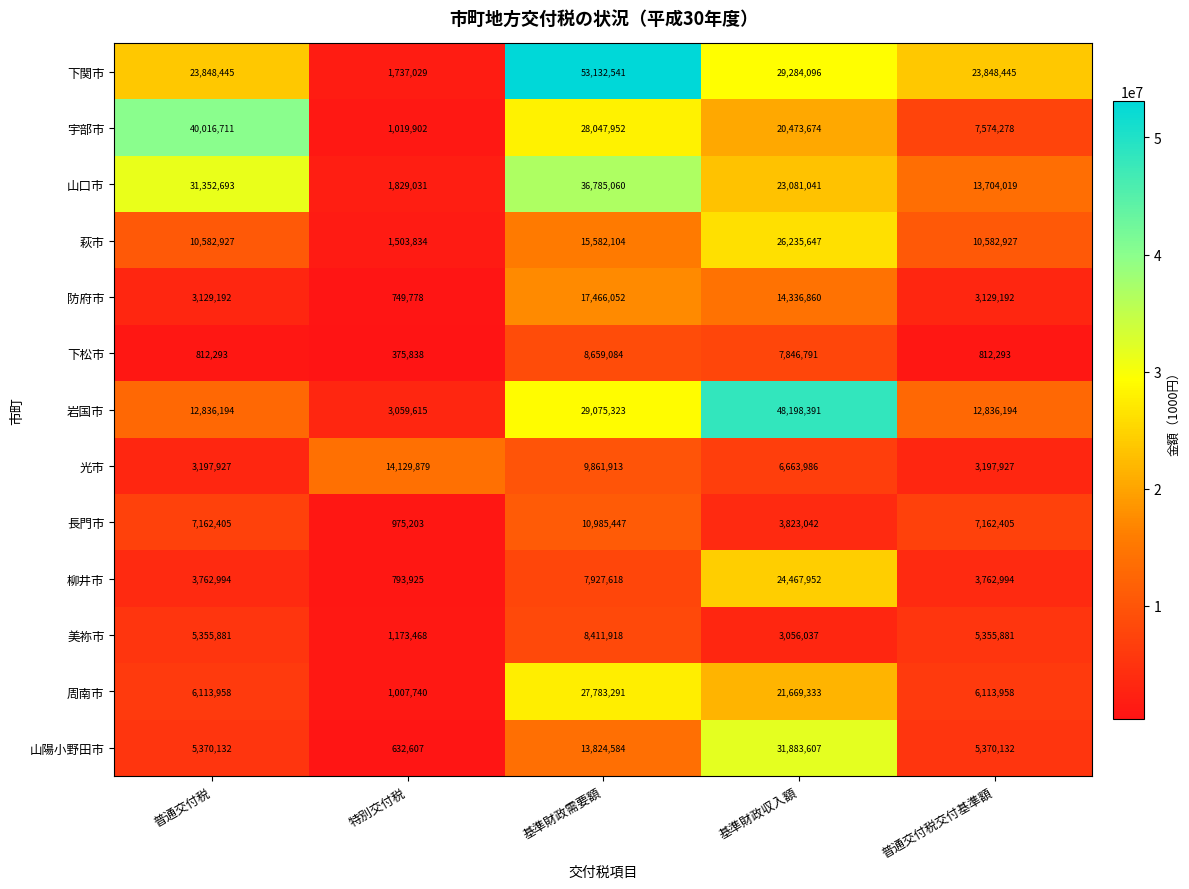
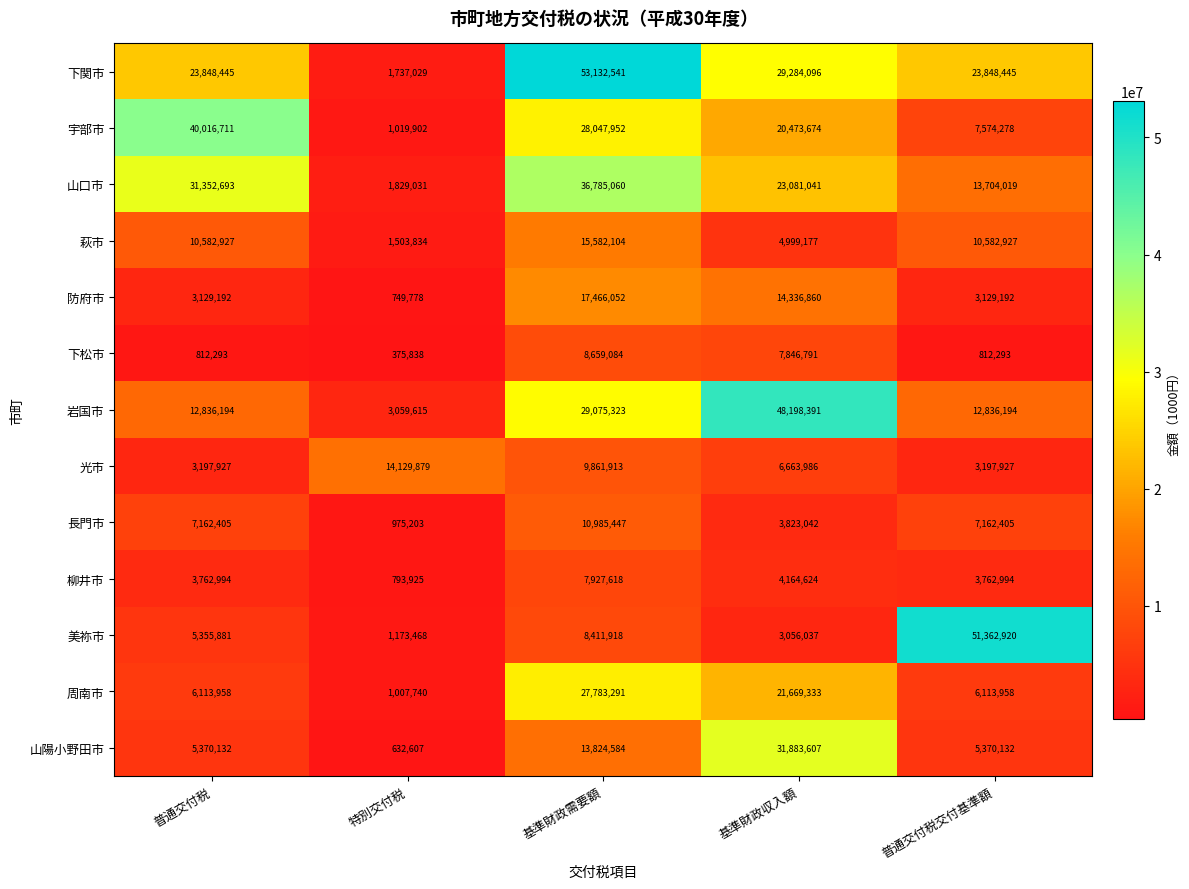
萩市, 基準財政収入額: 26,235,647 -> 4,999,177
柳井市, 基準財政収入額: 24,467,952 -> 4,164,624
美祢市, 普通交付税交付基準額: 5,355,881 -> 51,362,920
